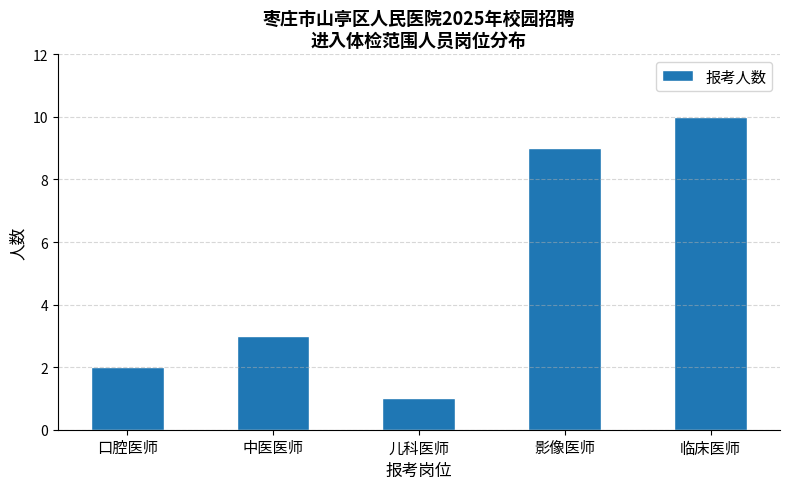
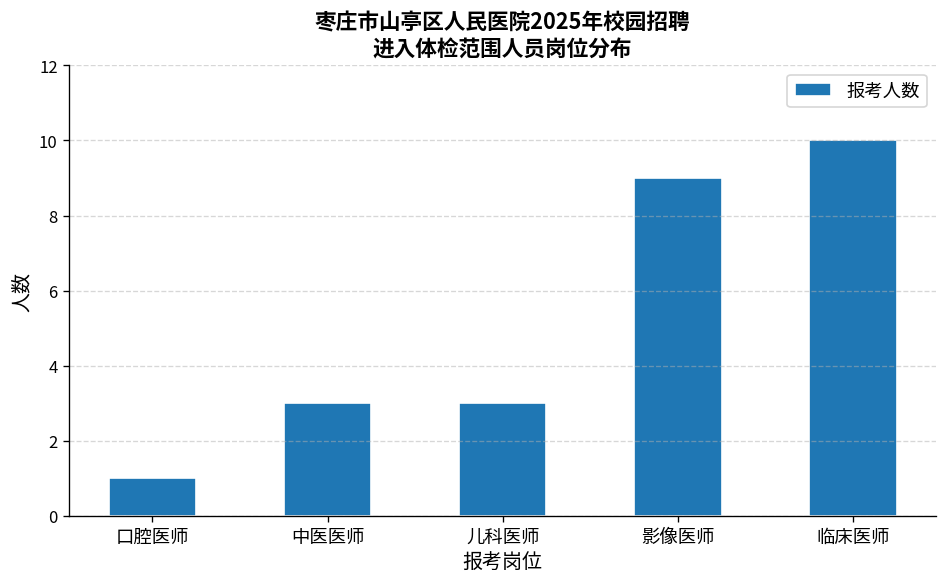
口腔医师: 2 -> 1
儿科医师: 1 -> 3
